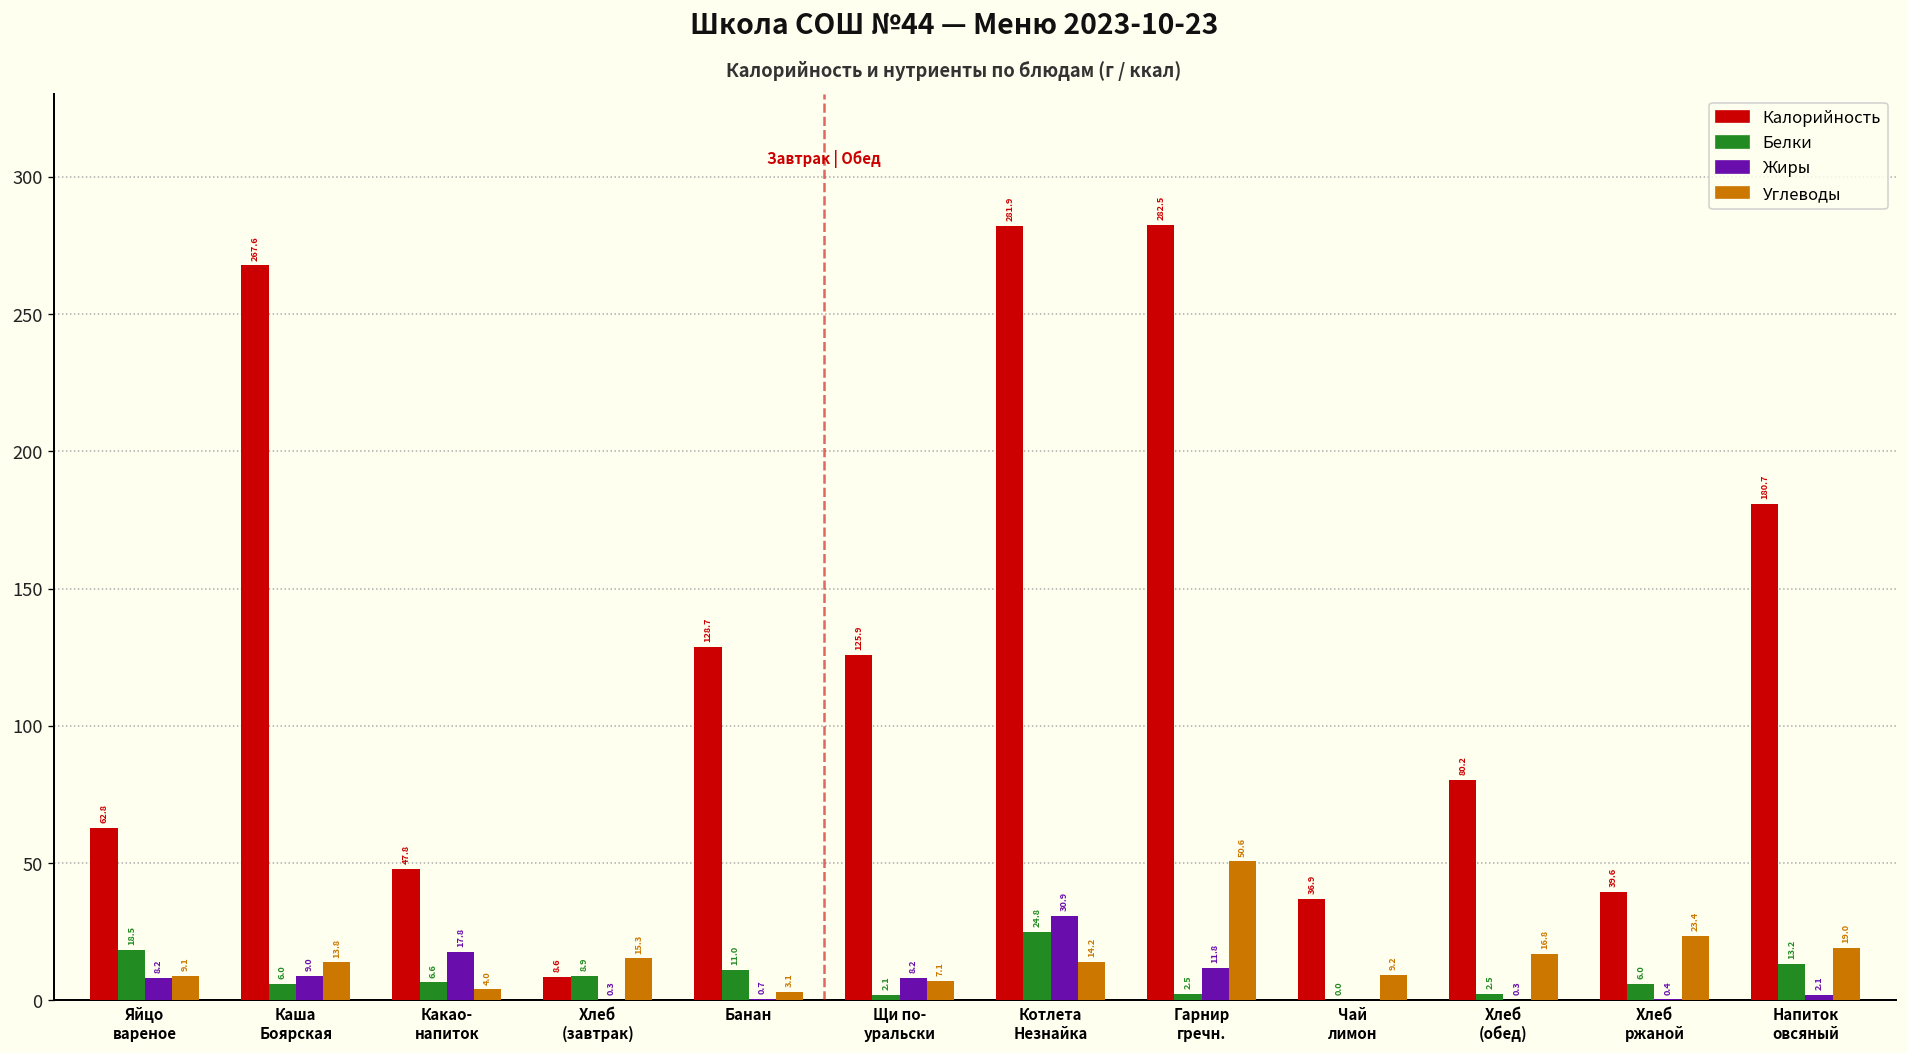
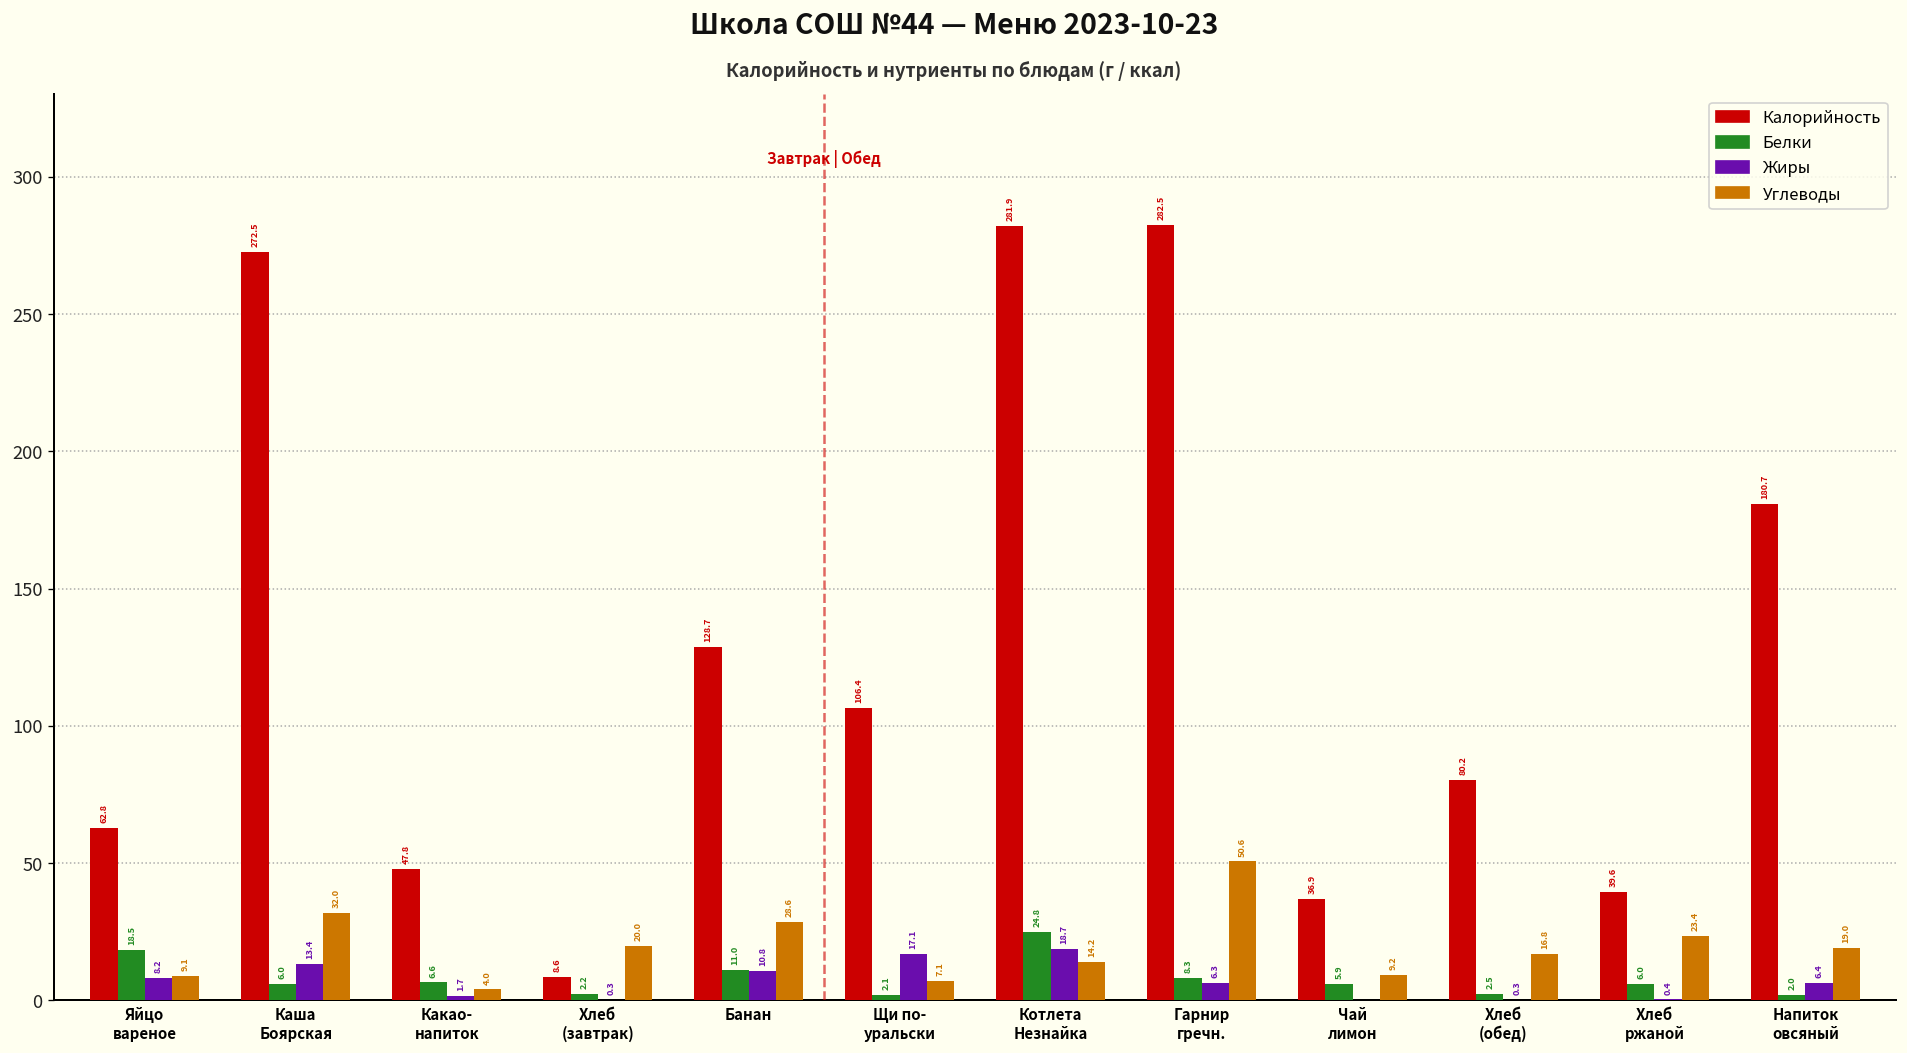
Калорийность, Каша Боярская: 267.6 -> 272.5
Жиры, Каша Боярская: 9.0 -> 13.4
Углеводы, Каша Боярская: 13.8 -> 32.0
Жиры, Какао- напиток: 17.8 -> 1.7
Белки, Хлеб (завтрак): 8.9 -> 2.2
Углеводы, Хлеб (завтрак): 15.3 -> 20.0
Жиры, Банан: 0.7 -> 10.8
Углеводы, Банан: 3.1 -> 28.6
Калорийность, Щи по- уральски: 125.9 -> 106.4
Жиры, Щи по- уральски: 8.2 -> 17.1
Жиры, Котлета Незнайка: 30.9 -> 18.7
Белки, Гарнир гречн.: 2.5 -> 8.3
Жиры, Гарнир гречн.: 11.8 -> 6.3
Белки, Чай лимон: 0.0 -> 5.9
Белки, Напиток овсяный: 13.2 -> 2.0
Жиры, Напиток овсяный: 2.1 -> 6.4
